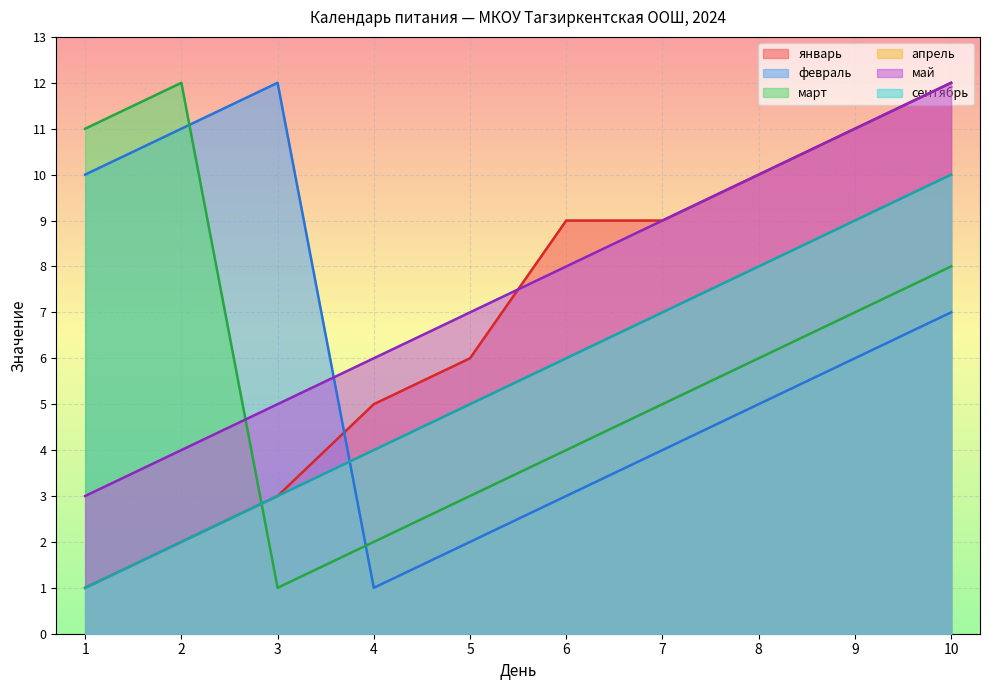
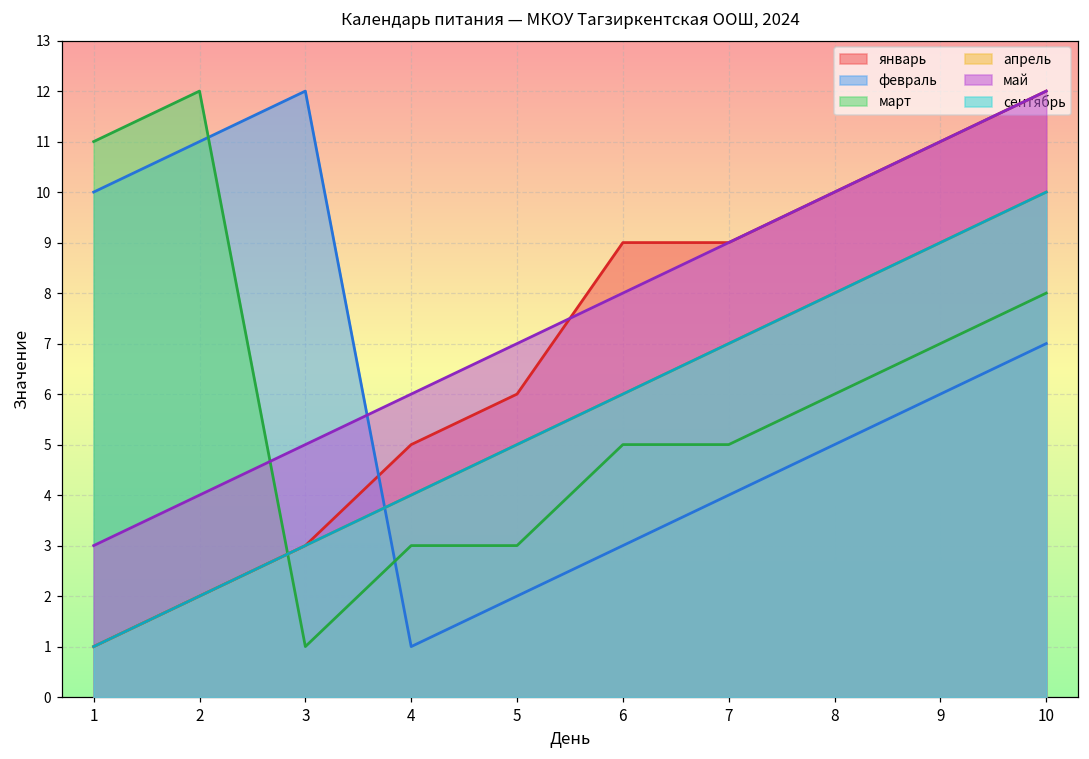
март, 4: 2 -> 3
март, 6: 4 -> 5
